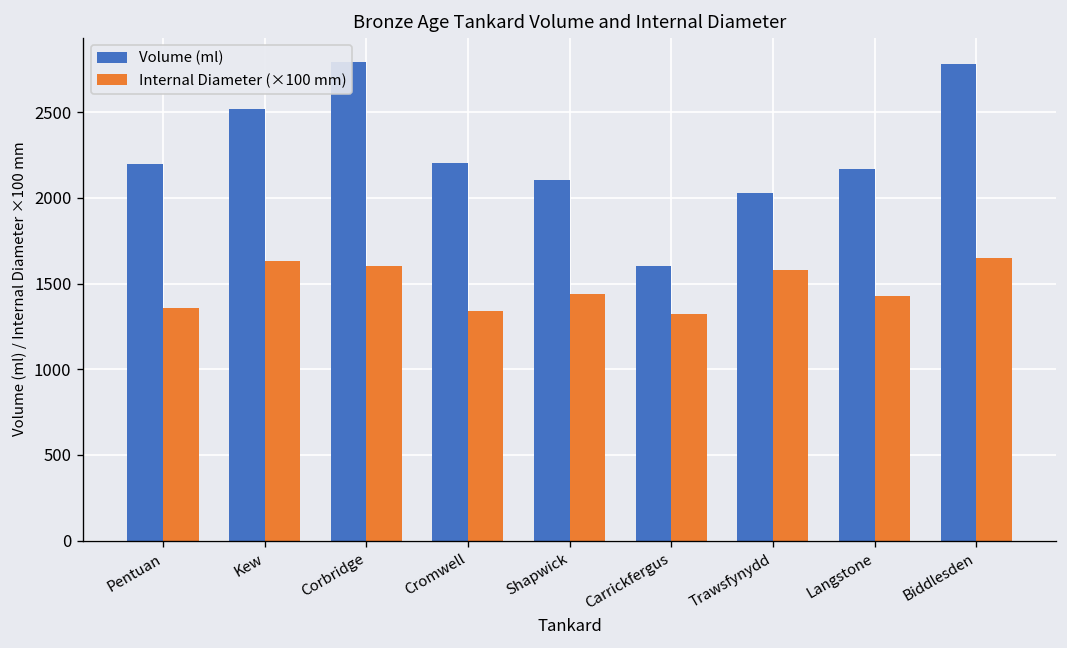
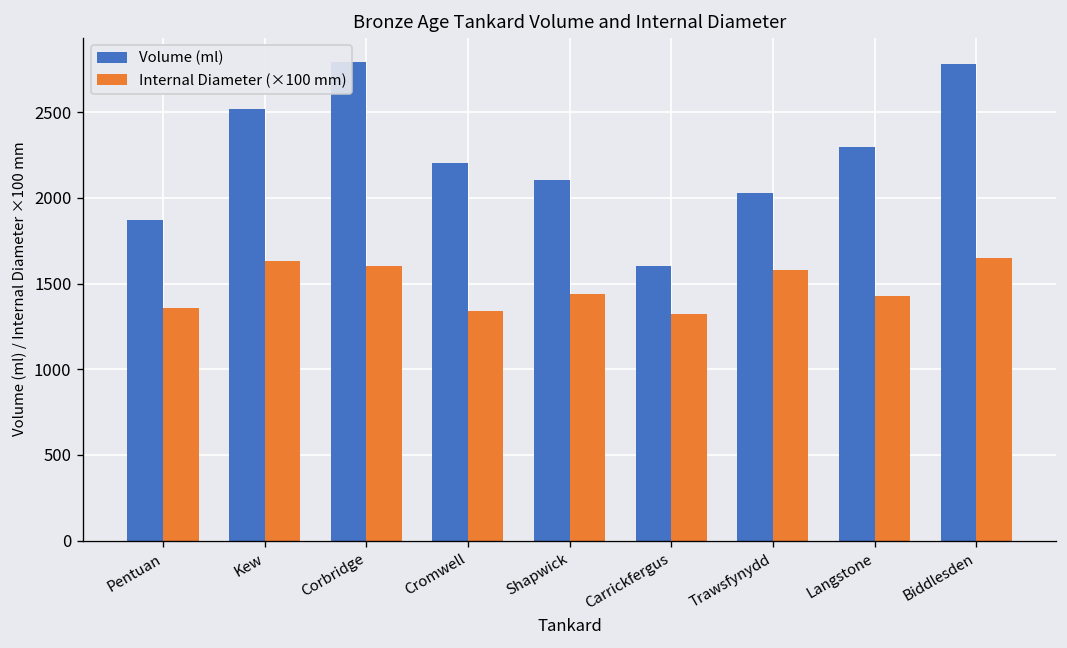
Volume (ml), Pentuan: 2200 -> 1870
Volume (ml), Langstone: 2170 -> 2300
